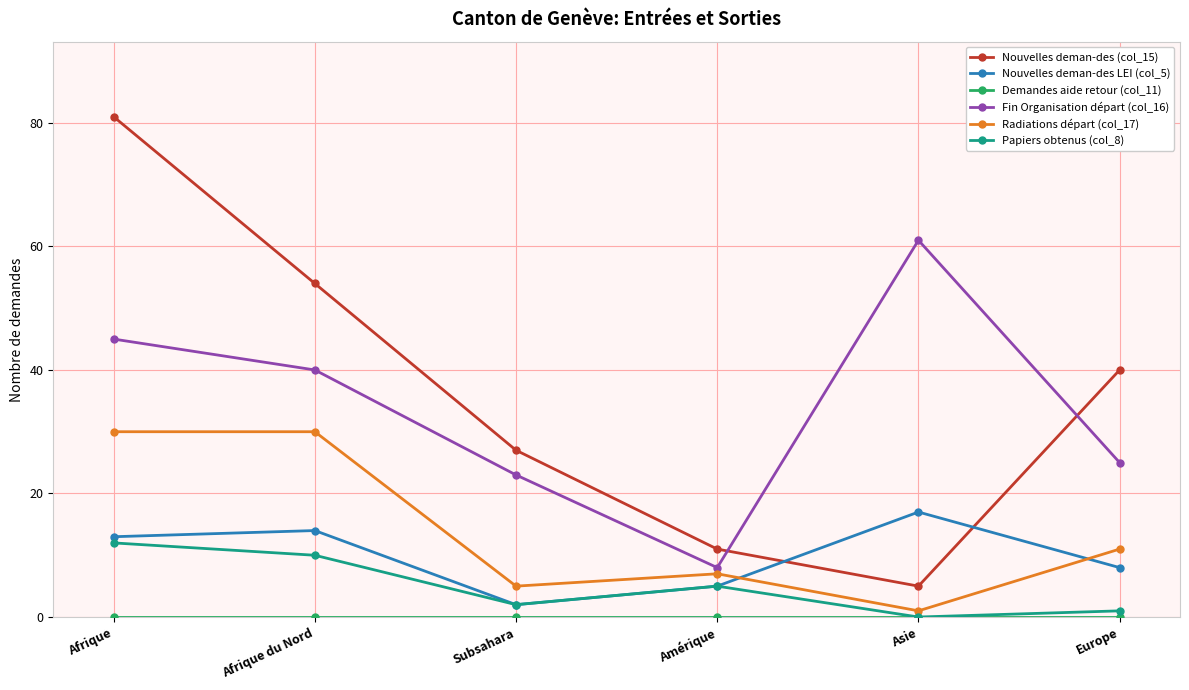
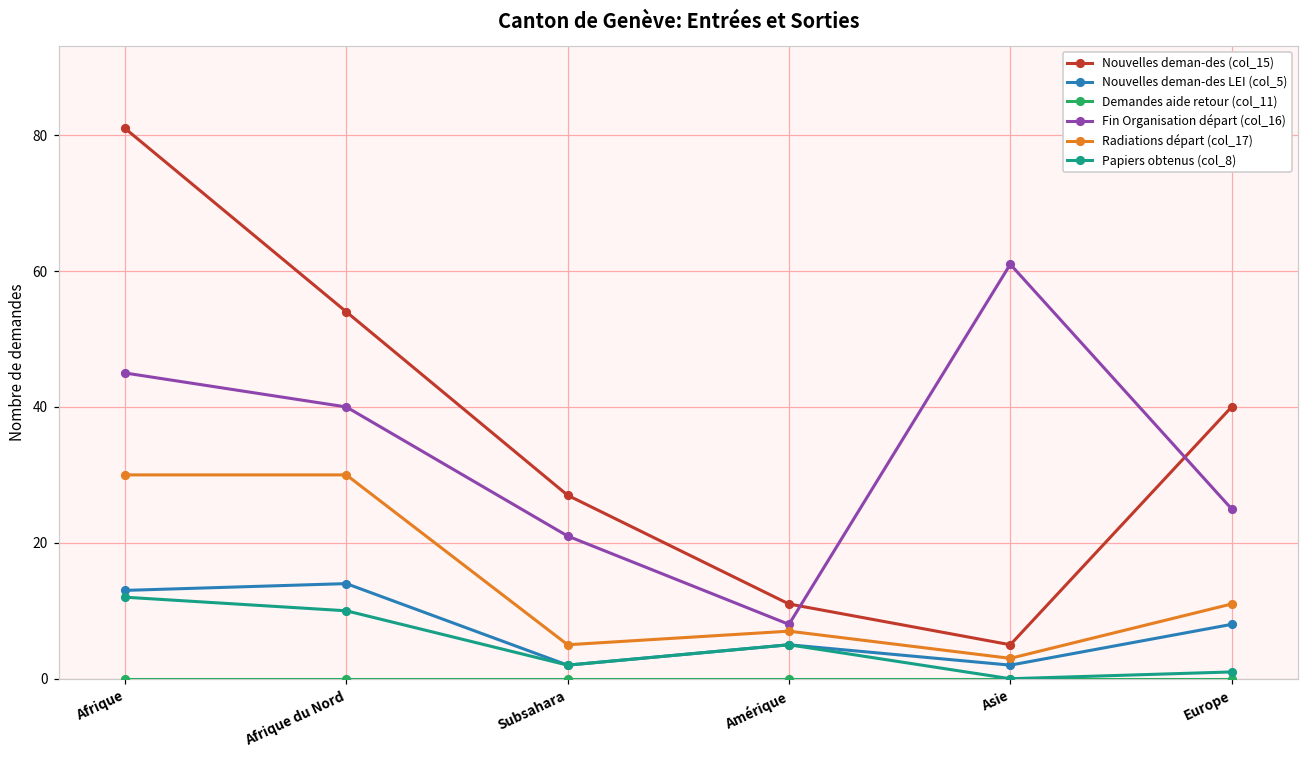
Fin Organisation départ (col_16), Subsahara: 23 -> 21
Nouvelles deman-des LEI (col_5), Asie: 17 -> 2
Radiations départ (col_17), Asie: 1 -> 3
